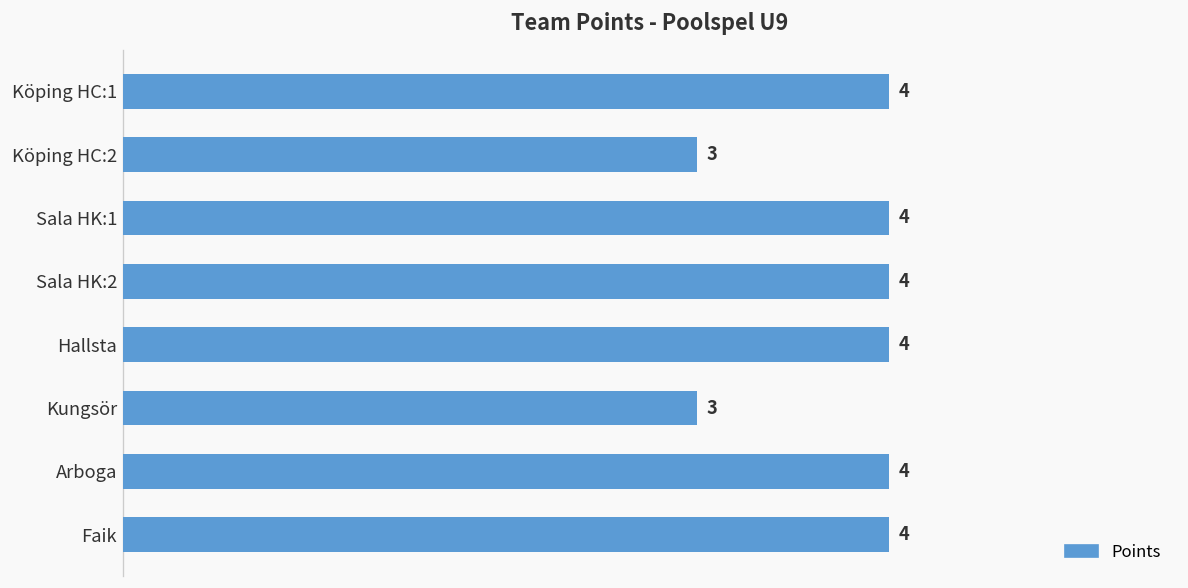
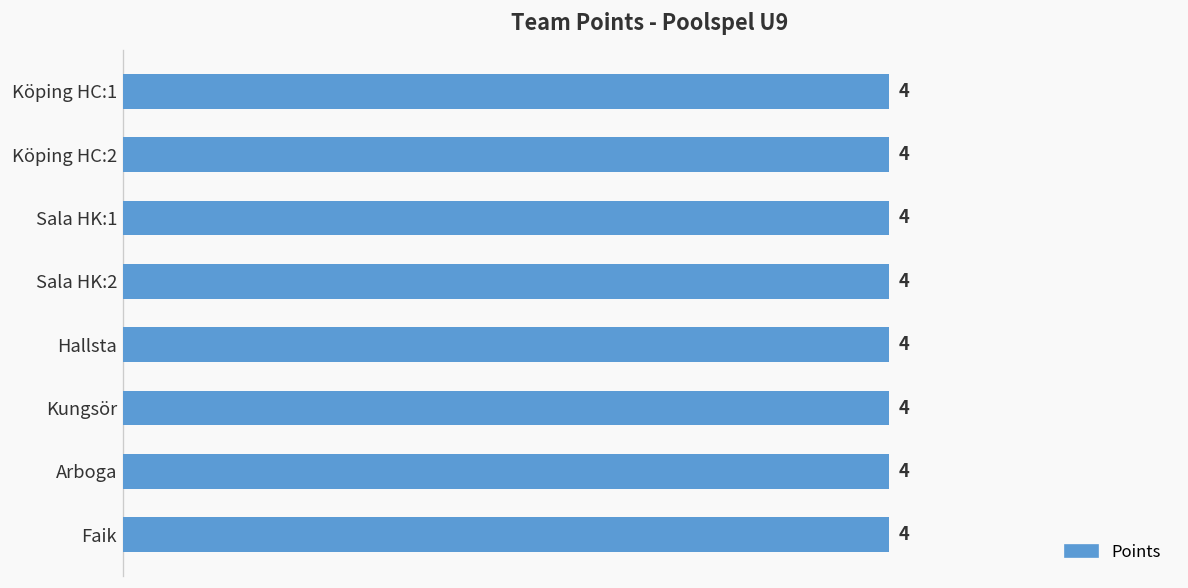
Köping HC:2: 3 -> 4
Kungsör: 3 -> 4
